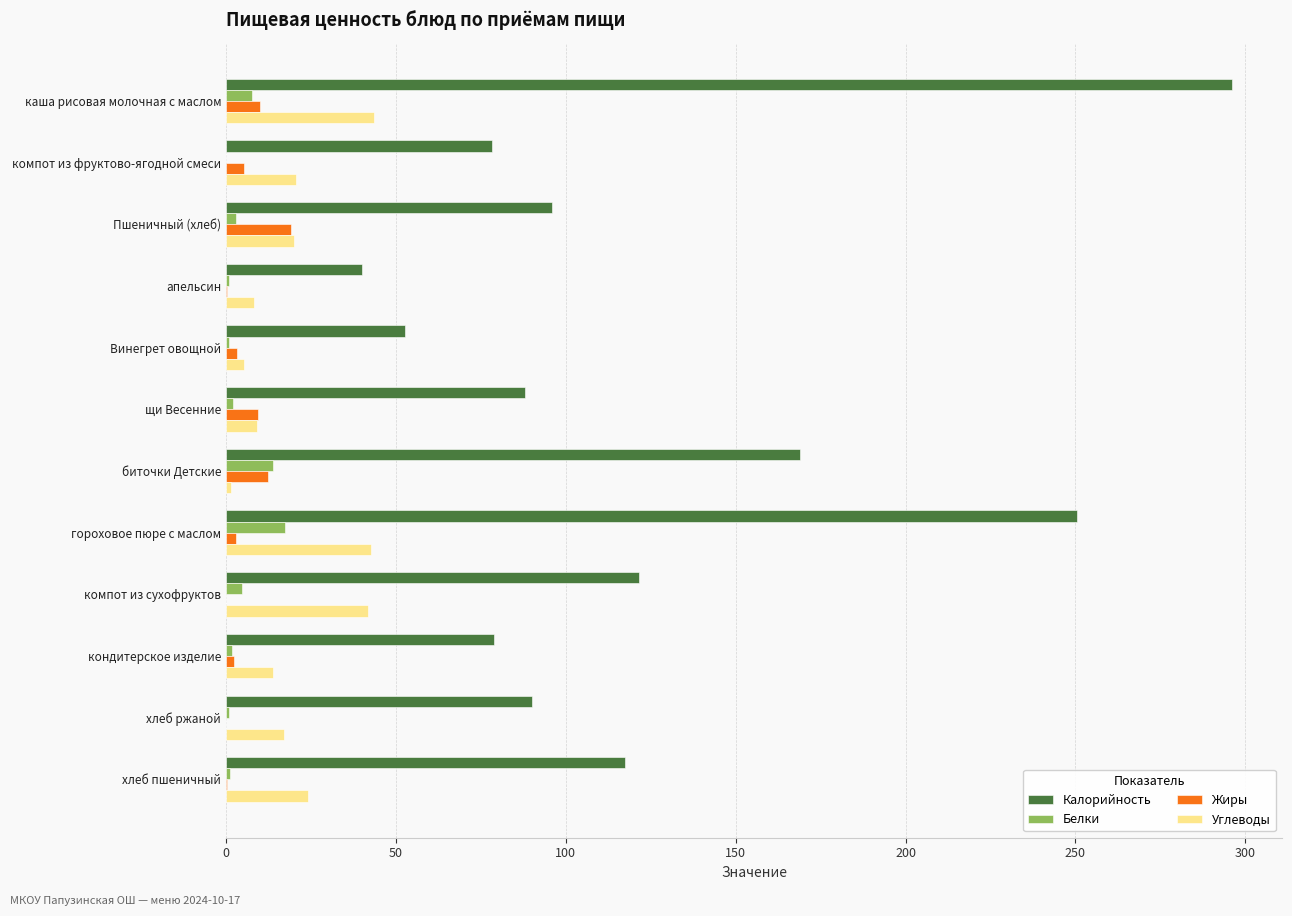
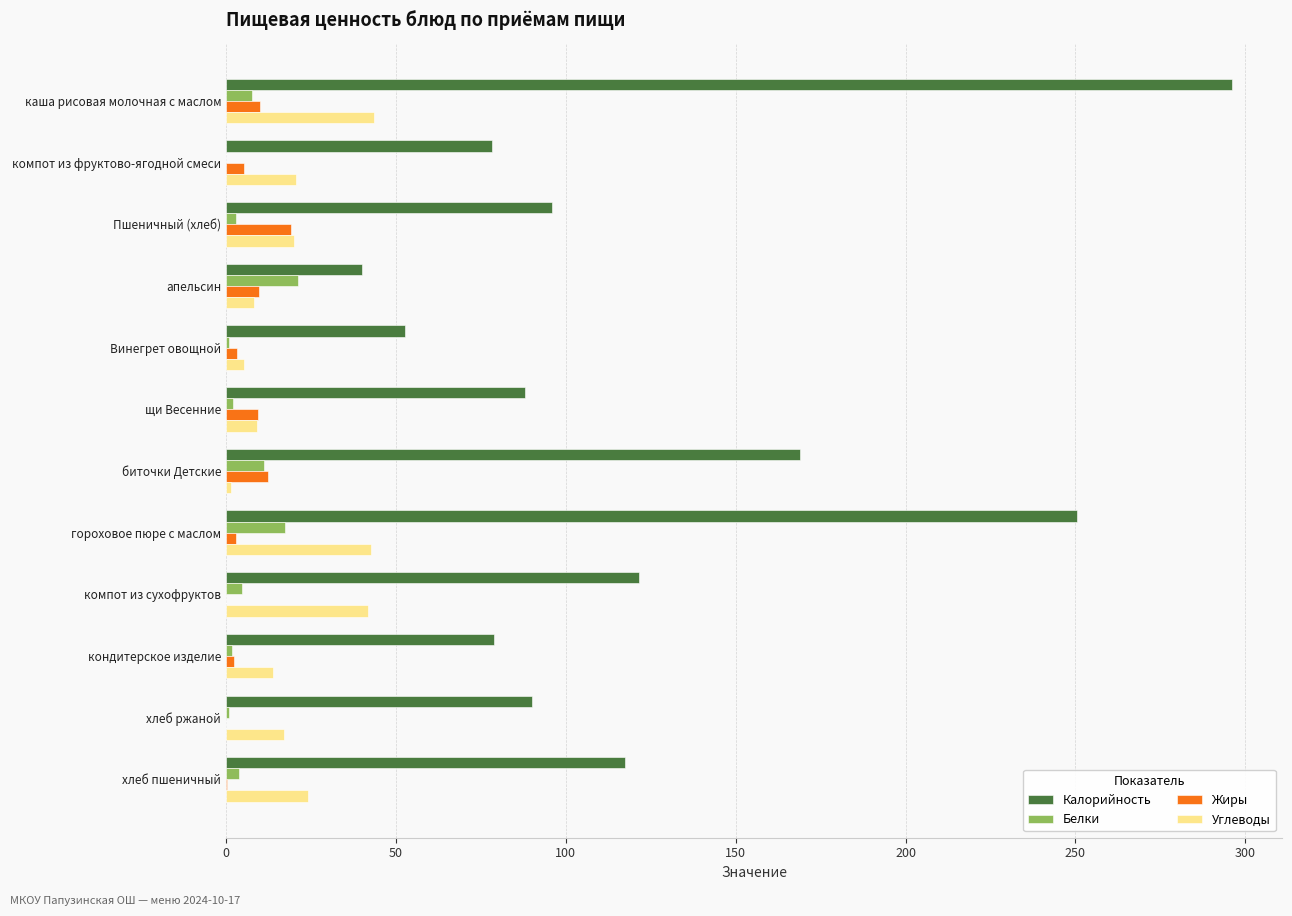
Белки, апельсин: 1 -> 21
Жиры, апельсин: 0 -> 10
Белки, биточки Детские: 14 -> 11
Белки, хлеб пшеничный: 1 -> 4
